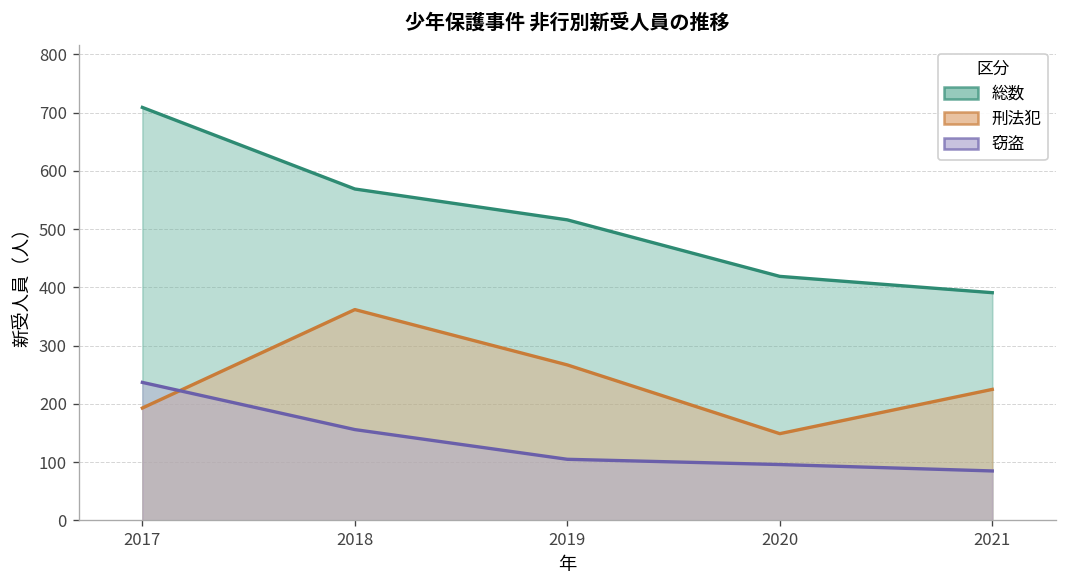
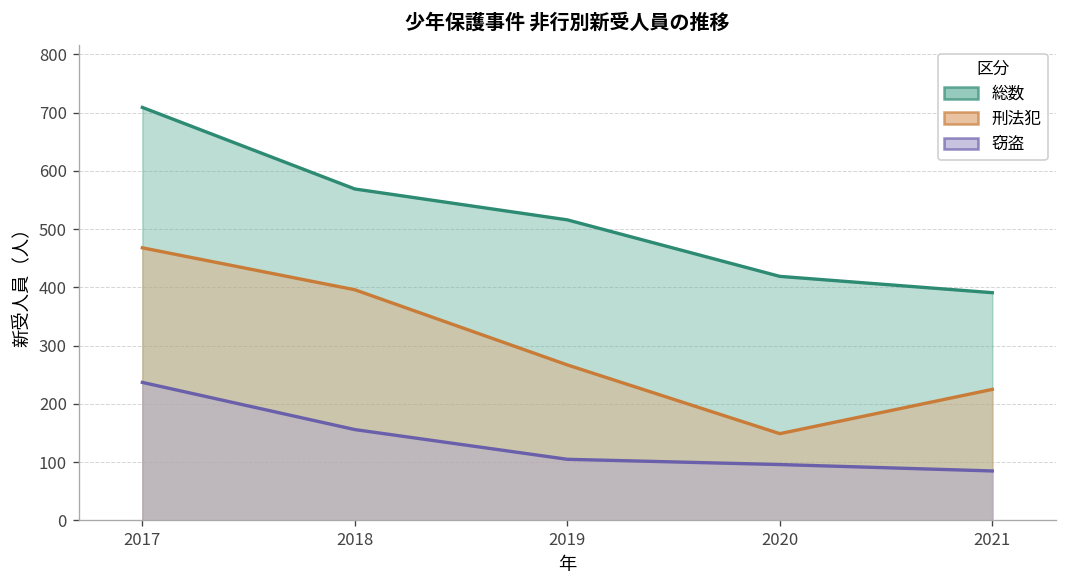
刑法犯, 2017: 190 -> 470
刑法犯, 2018: 360 -> 400
